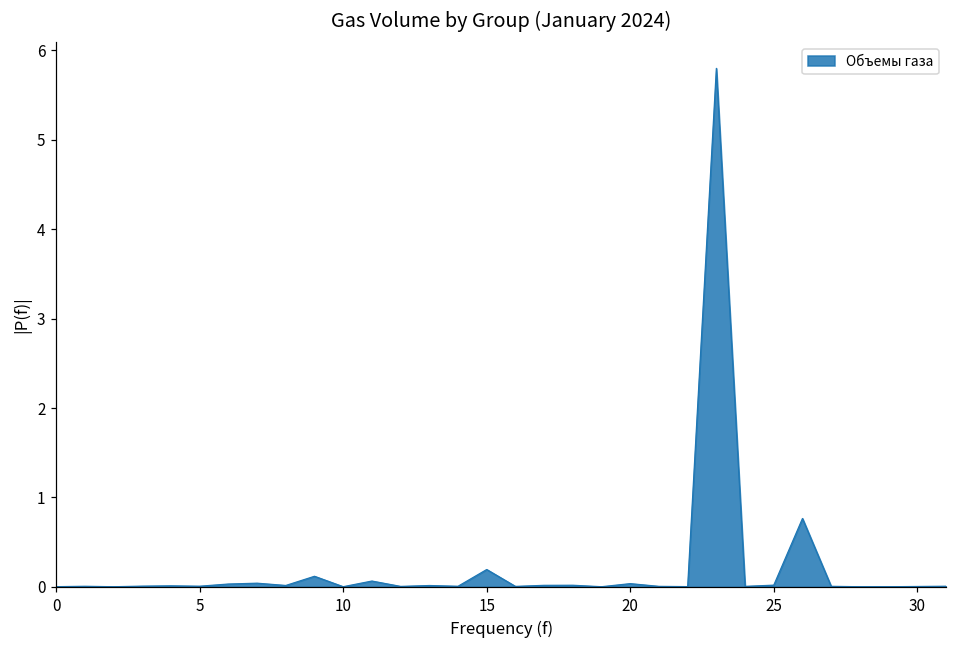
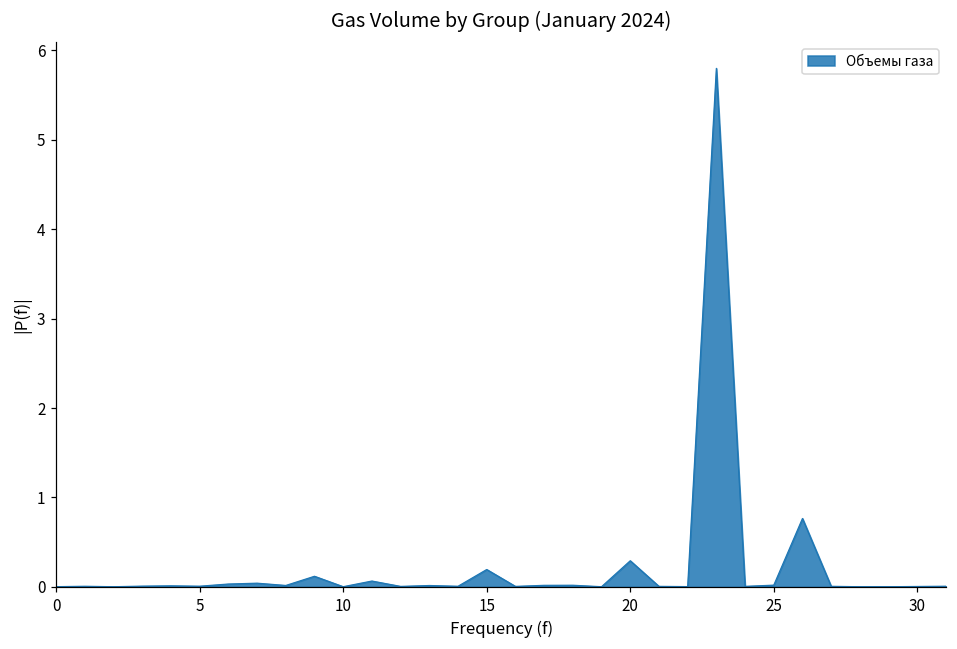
20: 0.0 -> 0.3
